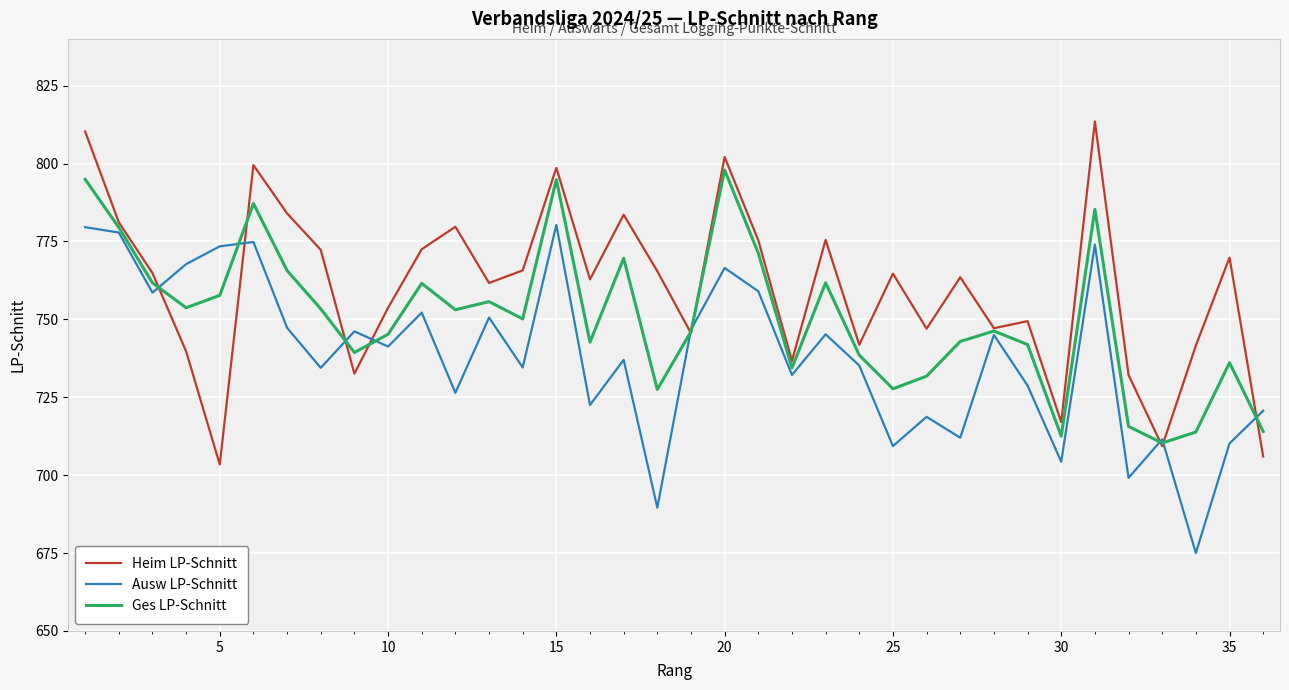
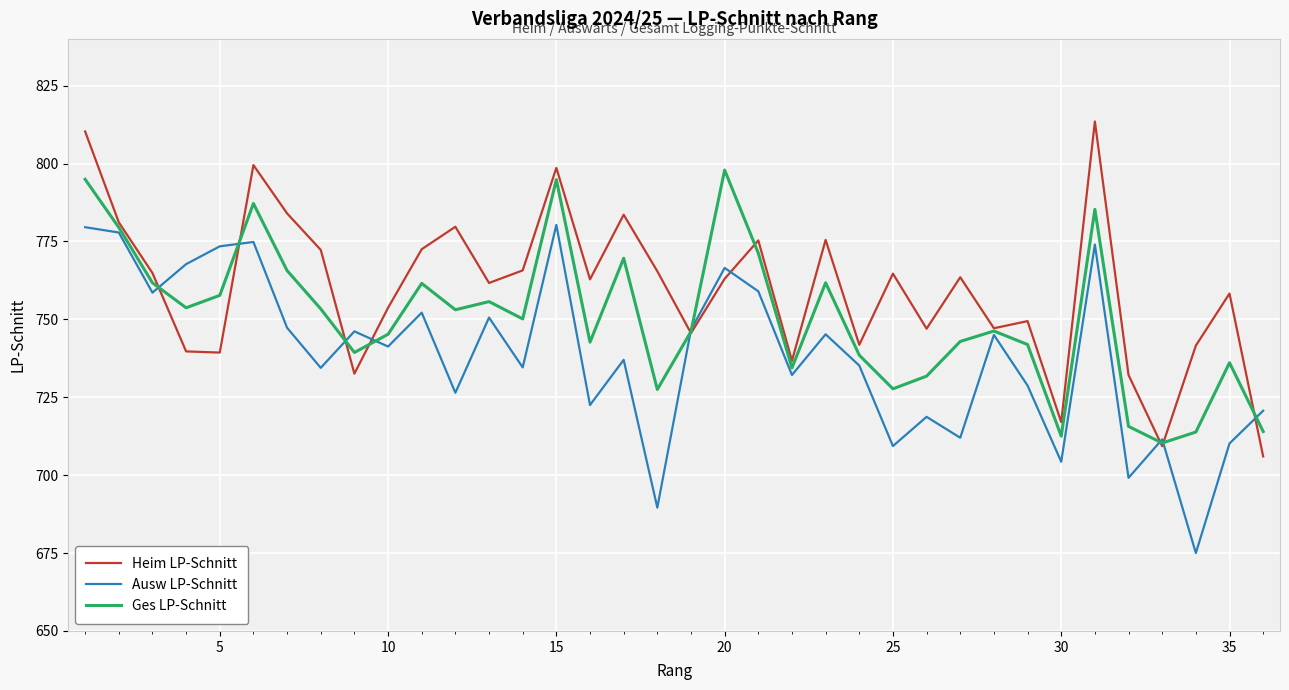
Heim LP-Schnitt, 5: 703 -> 739
Heim LP-Schnitt, 20: 802 -> 763
Heim LP-Schnitt, 35: 770 -> 758
